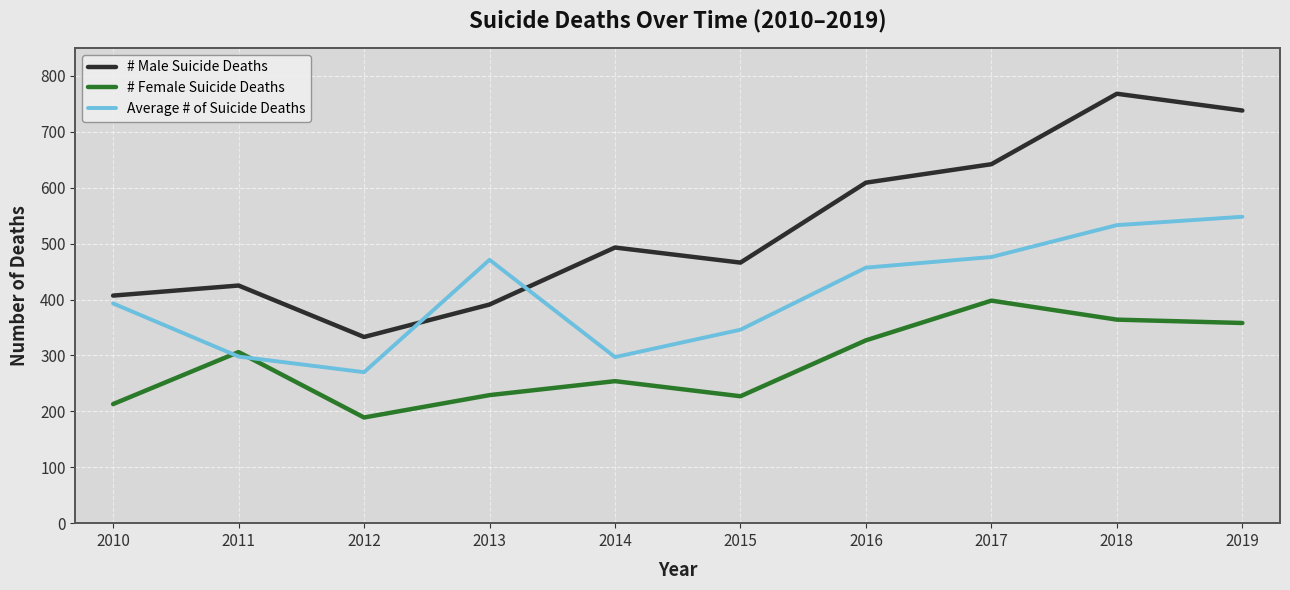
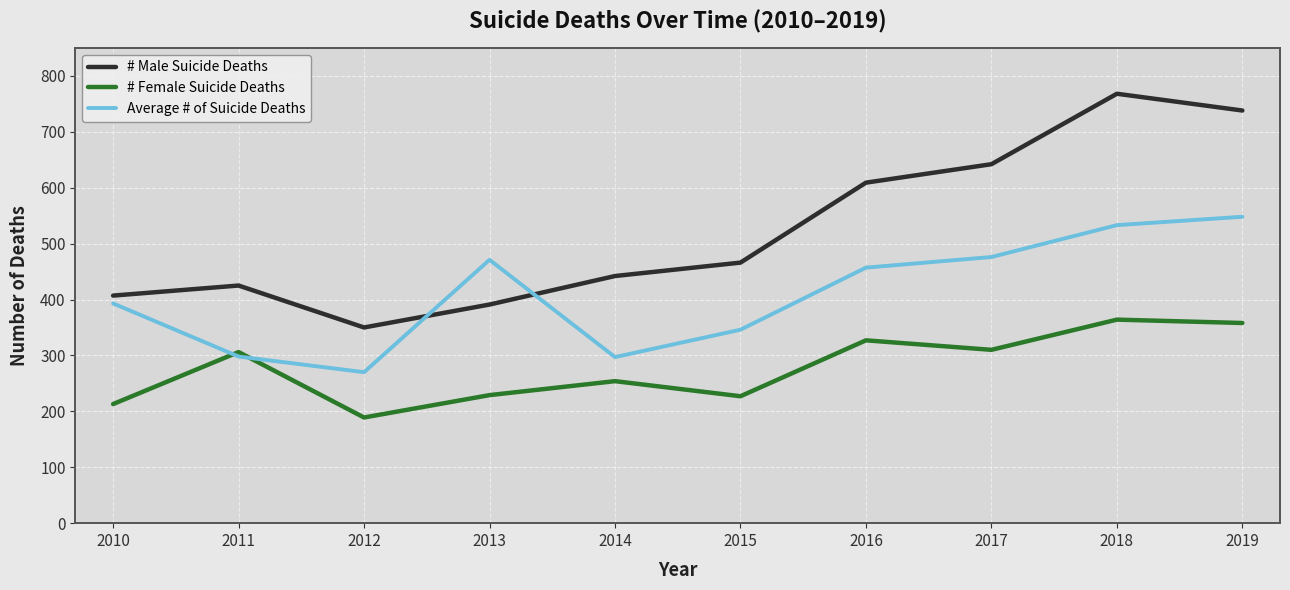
# Male Suicide Deaths, 2012: 330 -> 350
# Male Suicide Deaths, 2014: 490 -> 440
# Female Suicide Deaths, 2017: 400 -> 310
